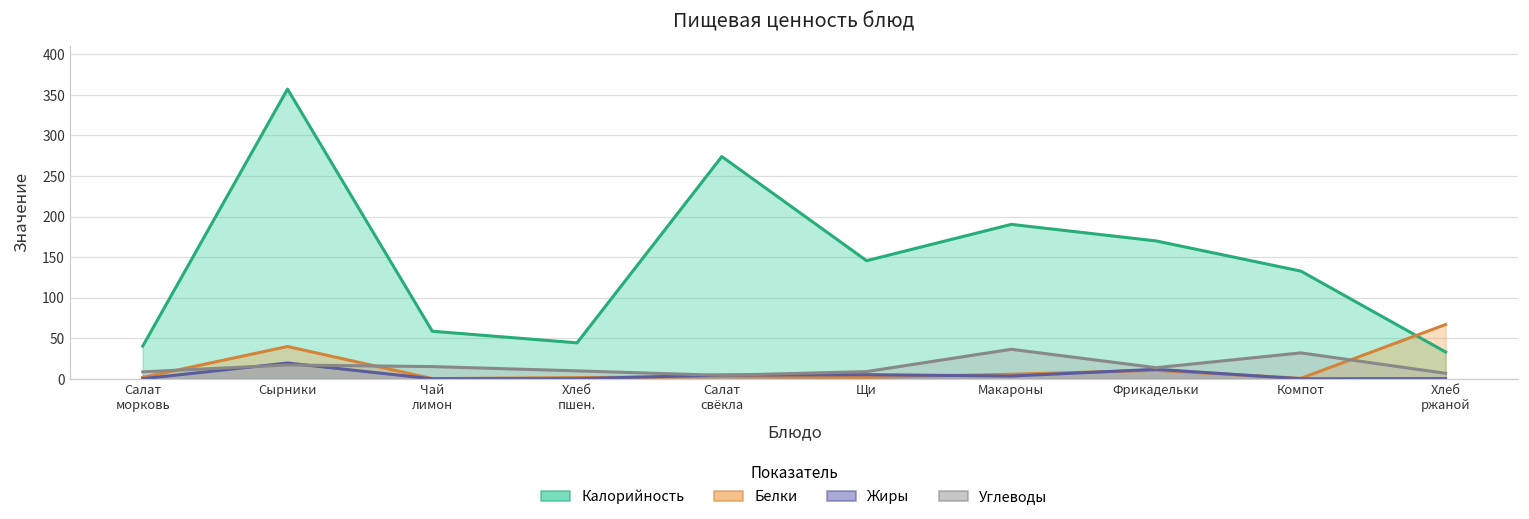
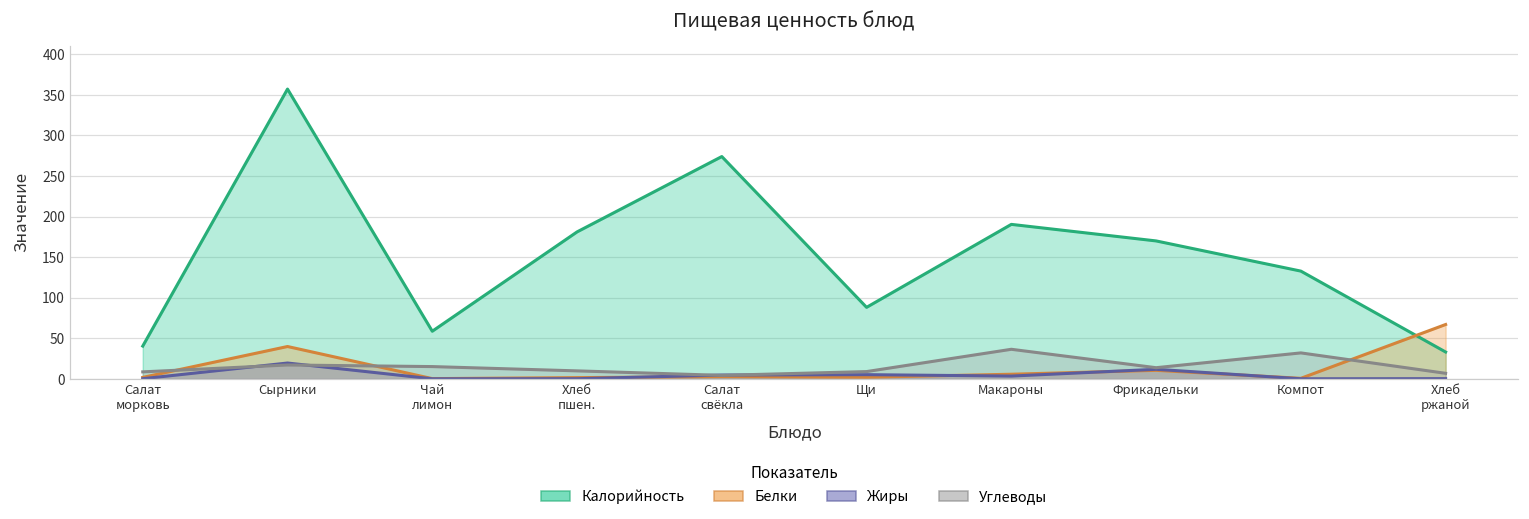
Калорийность, Хлеб пшен.: 40 -> 180
Калорийность, Щи: 150 -> 90
